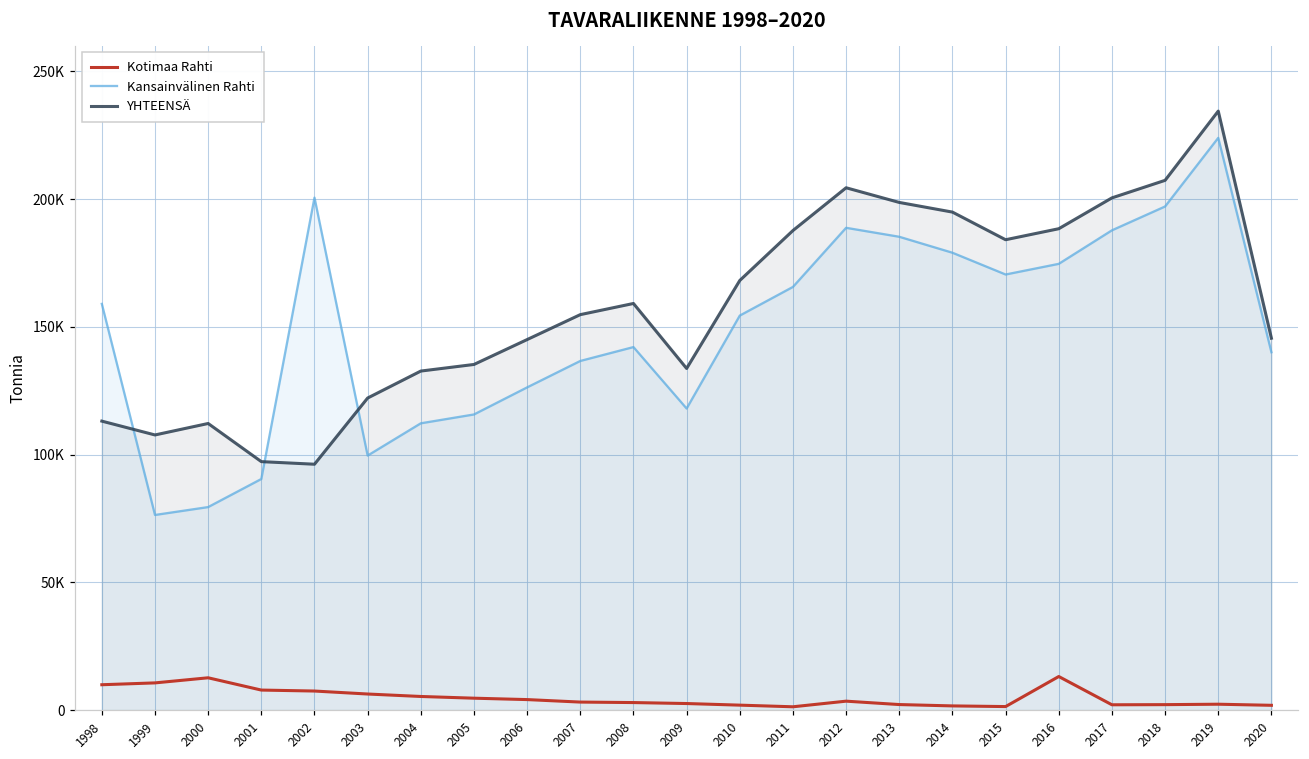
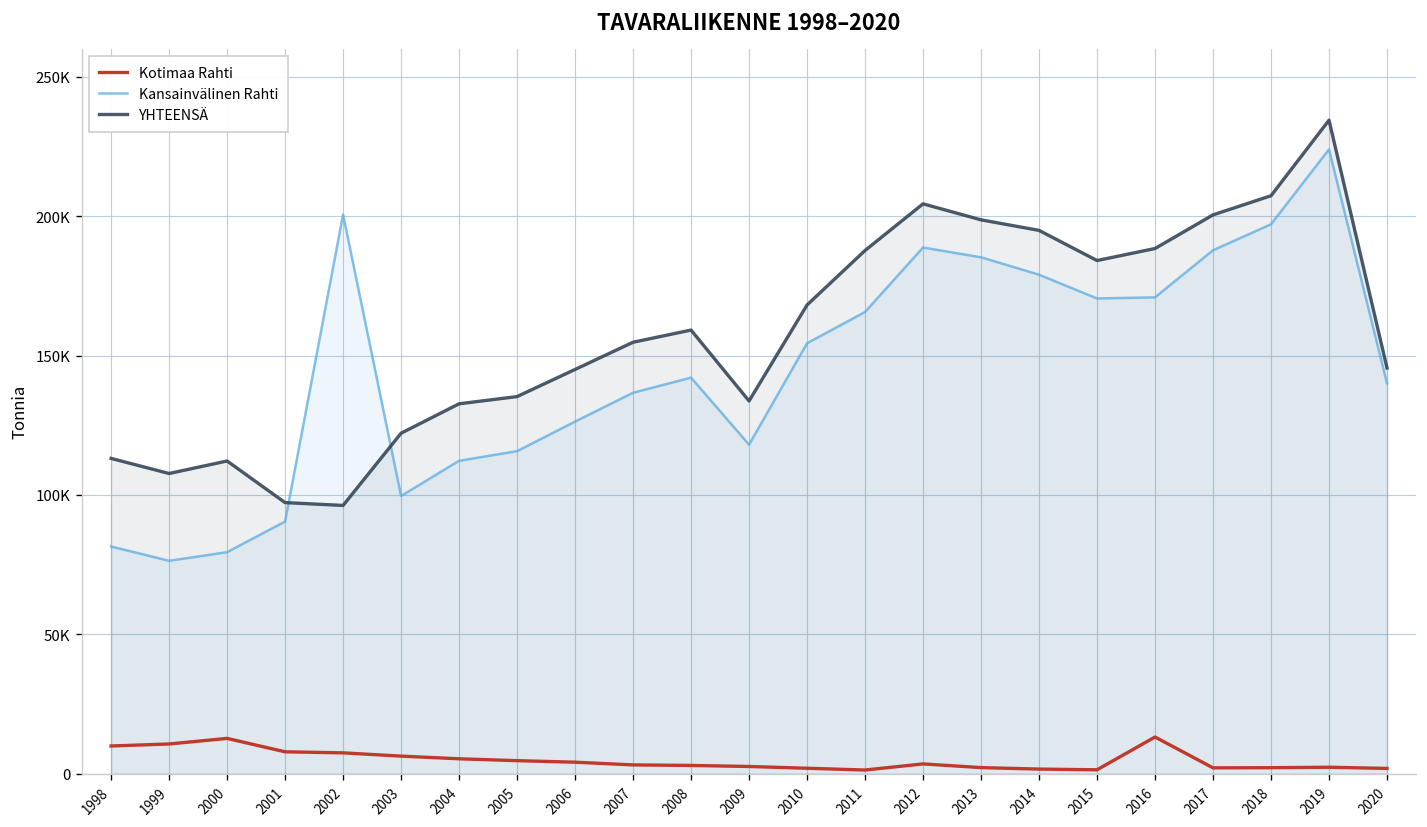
Kansainvälinen Rahti, 1998: 159000 -> 82000
Kansainvälinen Rahti, 2016: 175000 -> 171000
